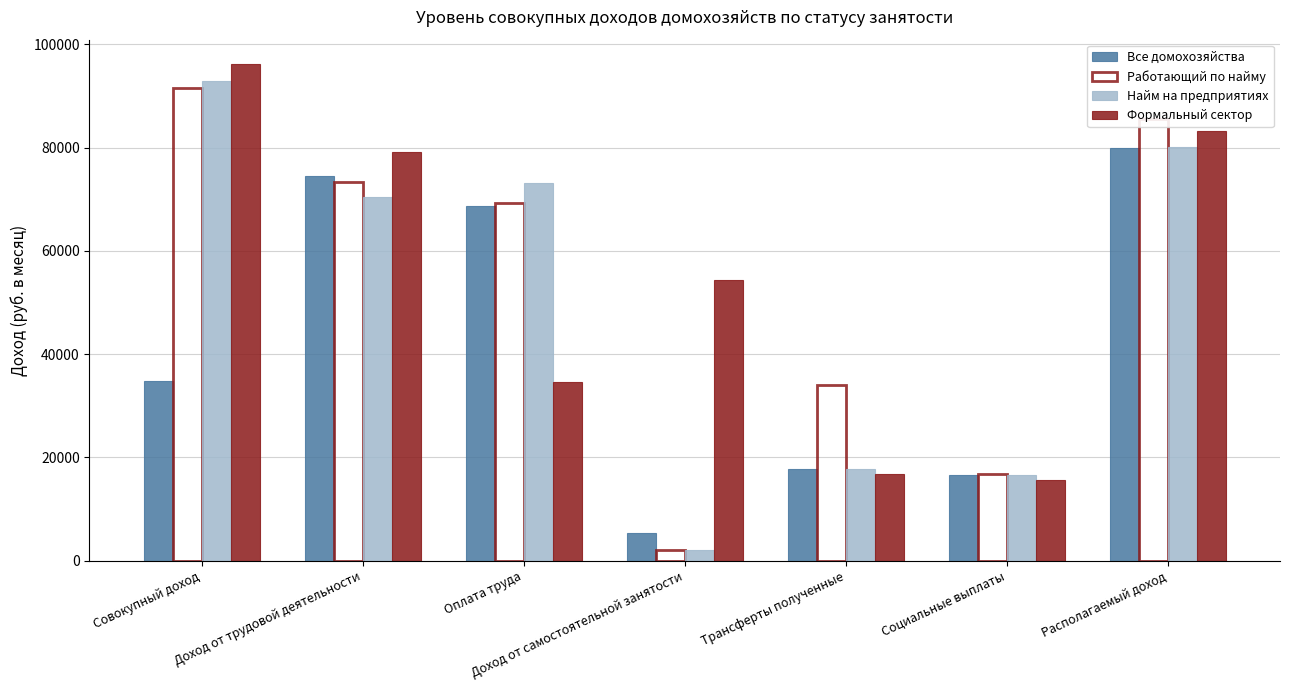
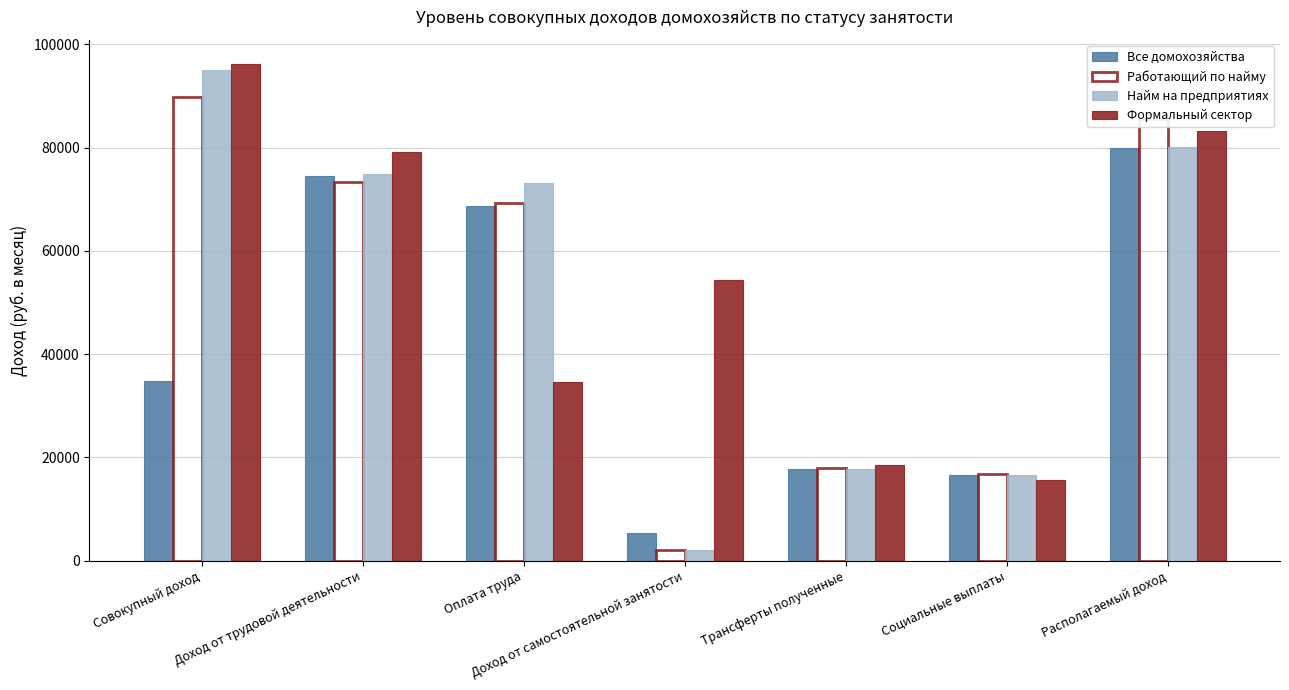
Работающий по найму, Совокупный доход: 92000 -> 90000
Найм на предприятиях, Совокупный доход: 93000 -> 95000
Найм на предприятиях, Доход от трудовой деятельности: 70000 -> 75000
Работающий по найму, Трансферты полученные: 34000 -> 18000
Формальный сектор, Трансферты полученные: 17000 -> 19000
